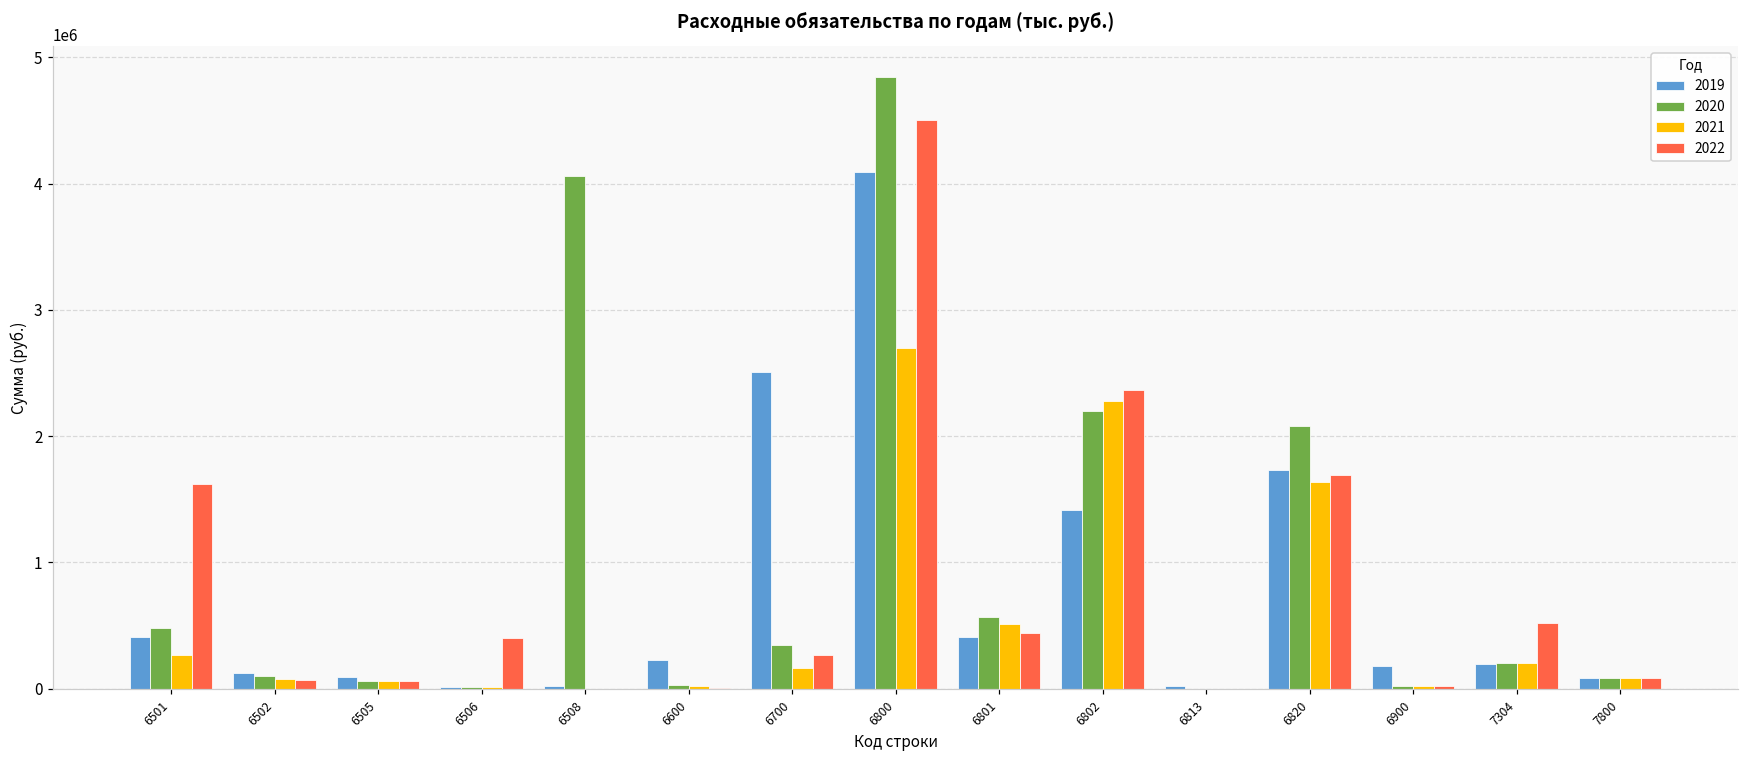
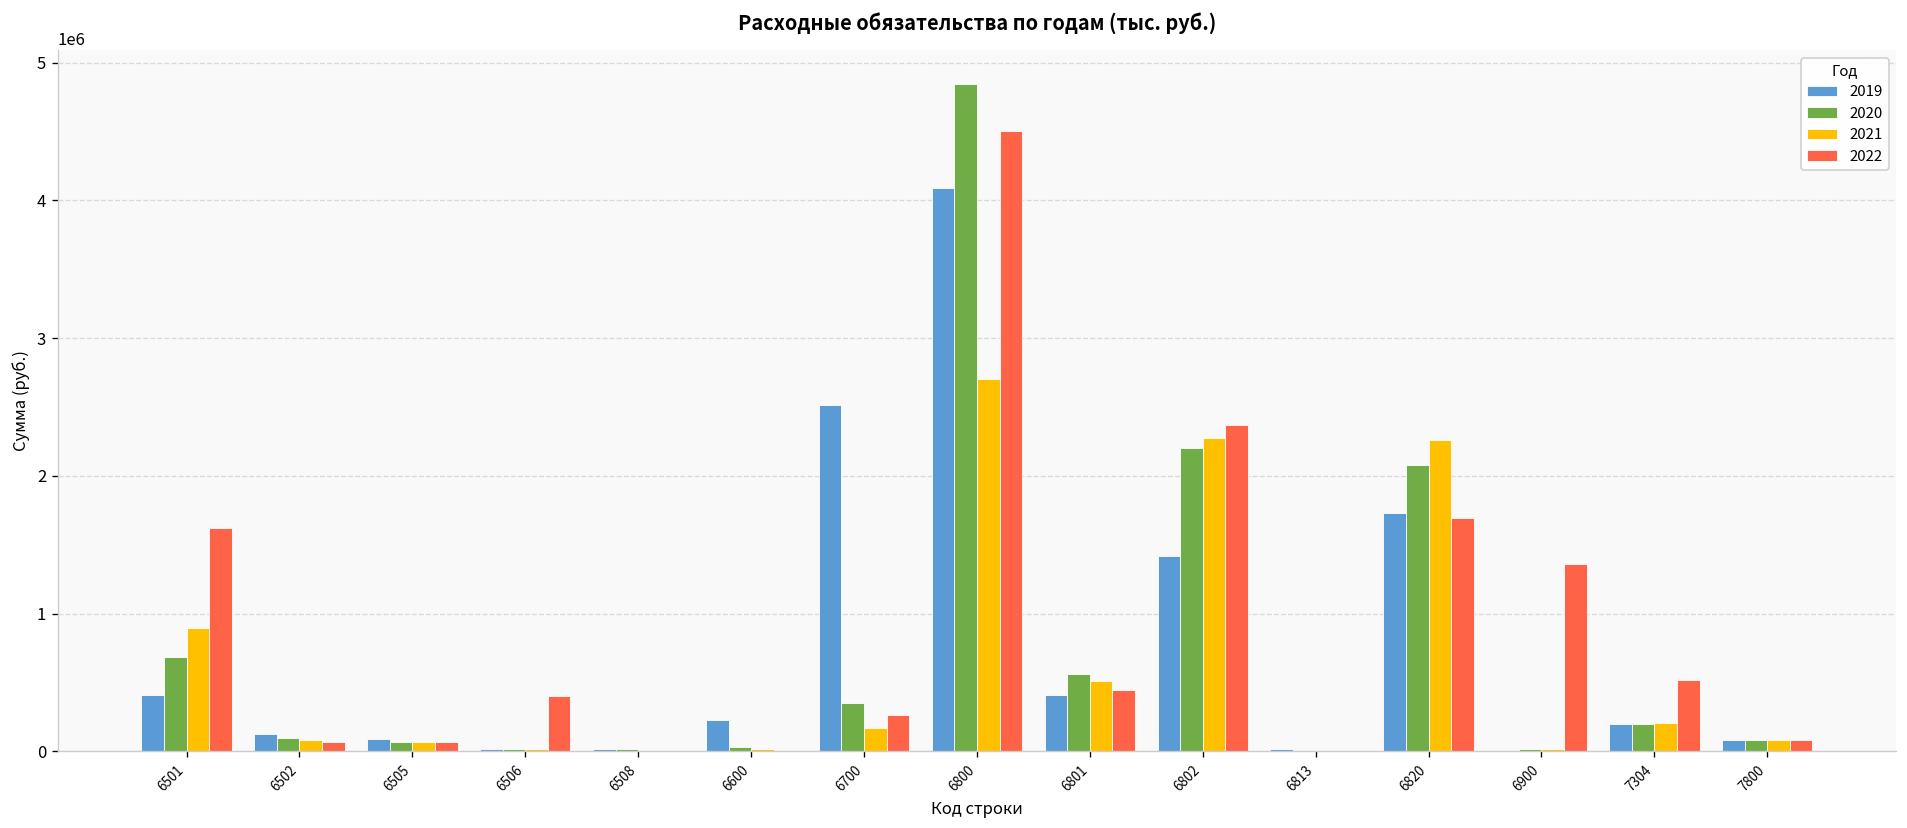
2020, 6501: 480000 -> 690000
2021, 6501: 270000 -> 890000
2020, 6508: 4060000 -> 20000
2021, 6820: 1640000 -> 2260000
2019, 6900: 180000 -> 10000
2022, 6900: 20000 -> 1360000
